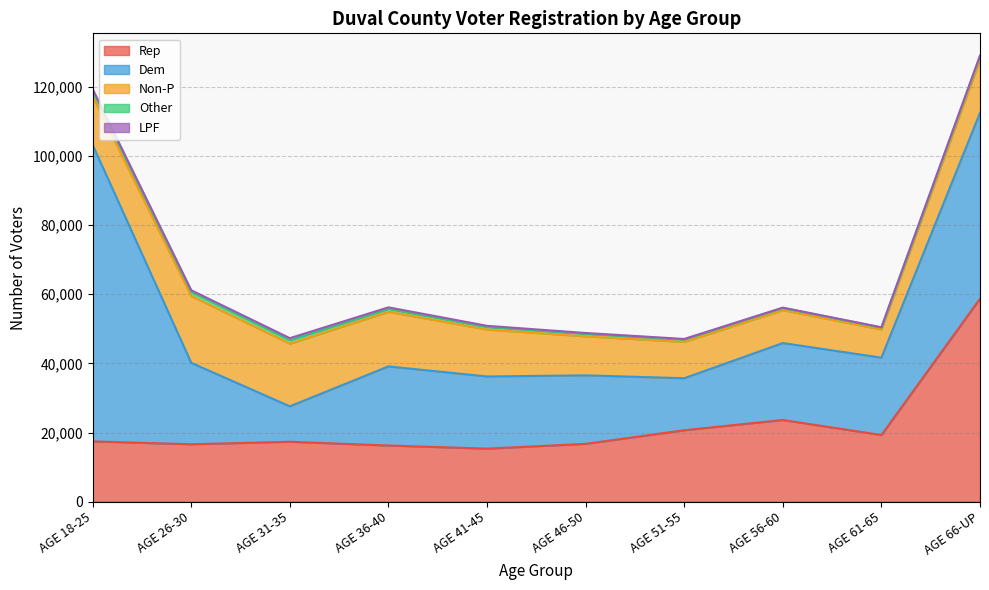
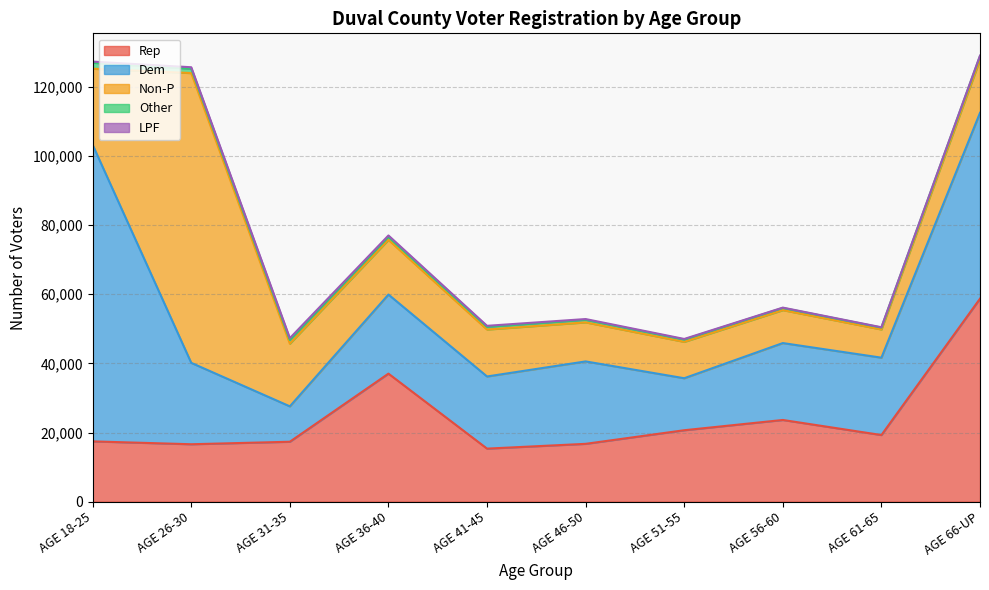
Non-P, AGE 18-25: 14,000 -> 22,000
Non-P, AGE 26-30: 19,000 -> 84,000
Rep, AGE 36-40: 16,000 -> 37,000
Dem, AGE 46-50: 20,000 -> 24,000
